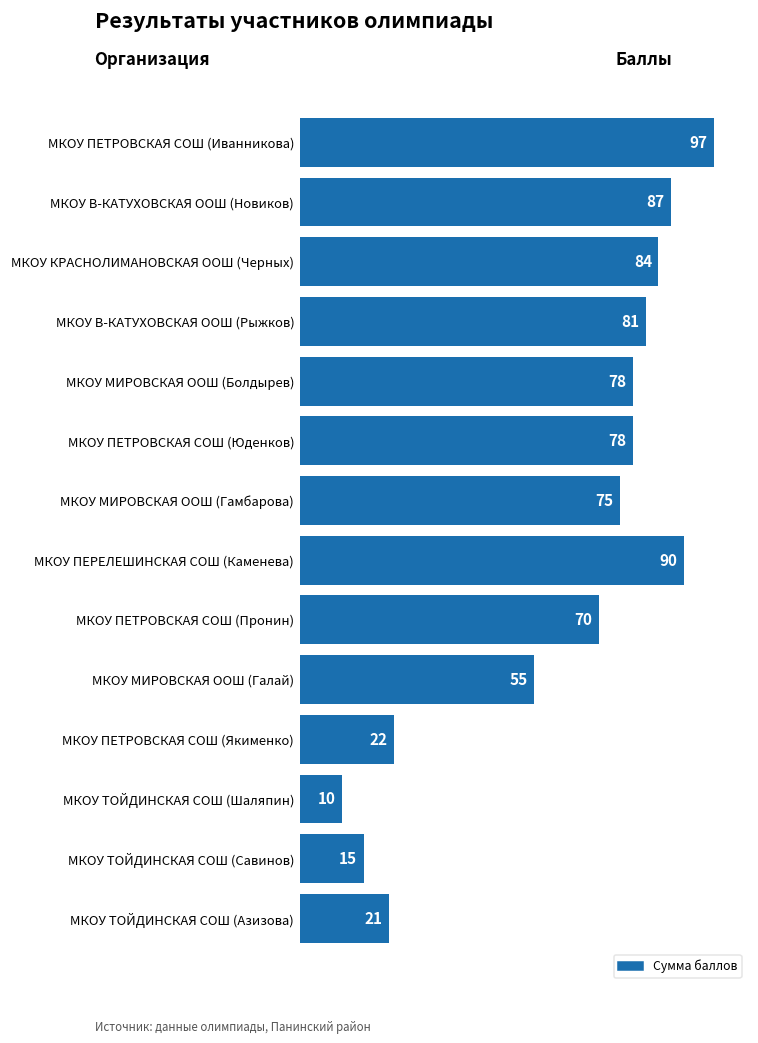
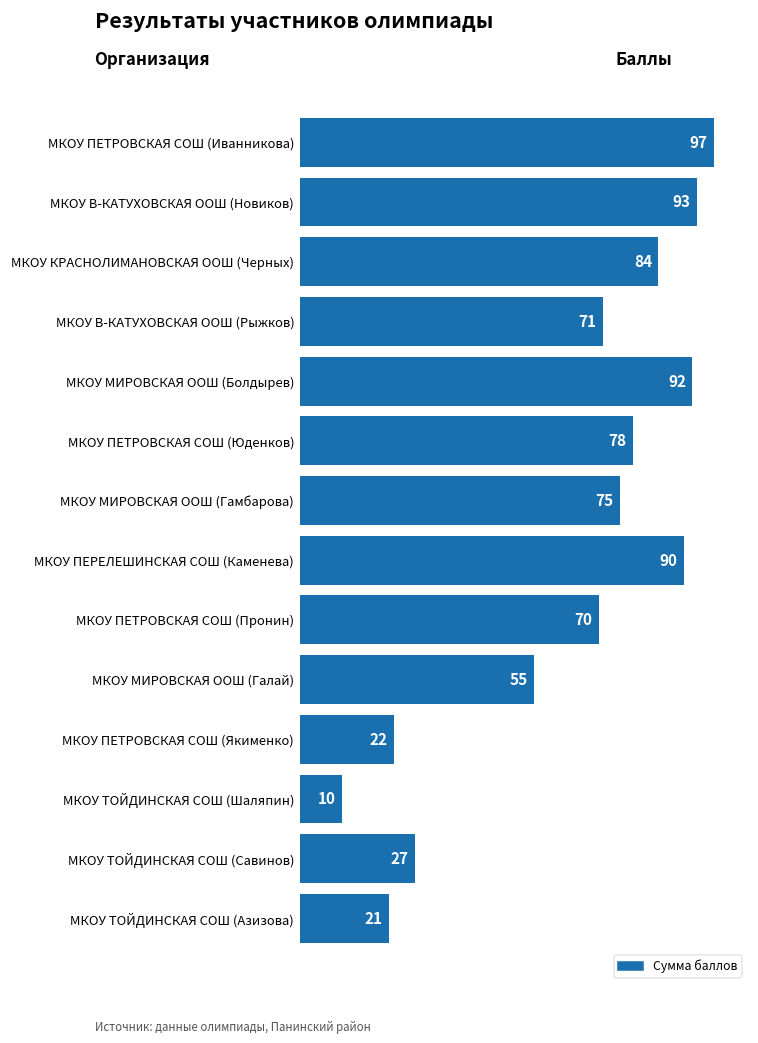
МКОУ В-КАТУХОВСКАЯ ООШ (Новиков): 87 -> 93
МКОУ В-КАТУХОВСКАЯ ООШ (Рыжков): 81 -> 71
МКОУ МИРОВСКАЯ ООШ (Болдырев): 78 -> 92
МКОУ ТОЙДИНСКАЯ СОШ (Савинов): 15 -> 27
